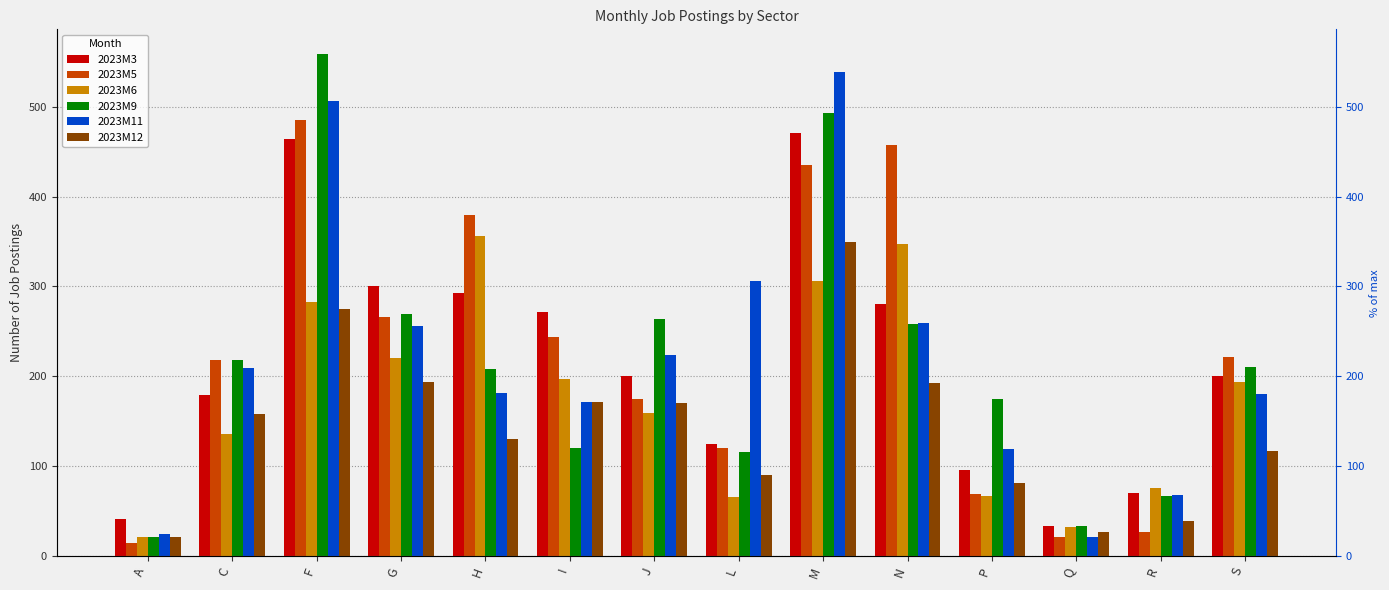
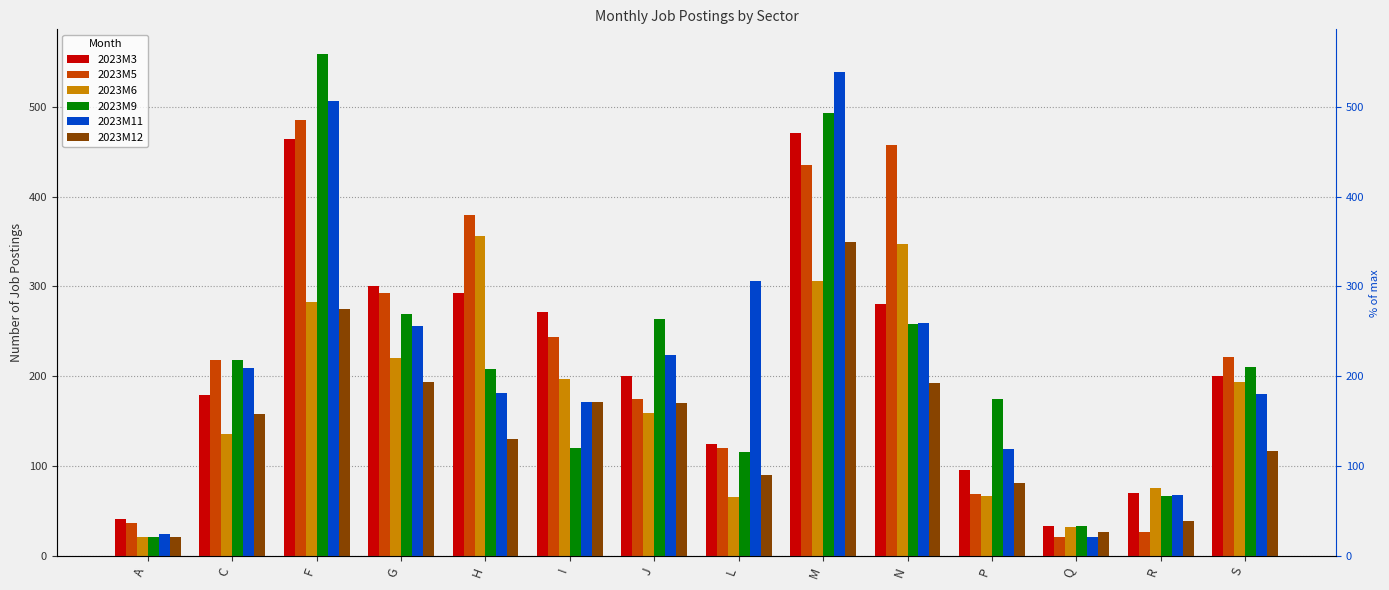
2023M5, A: 20 -> 40
2023M5, G: 270 -> 290
